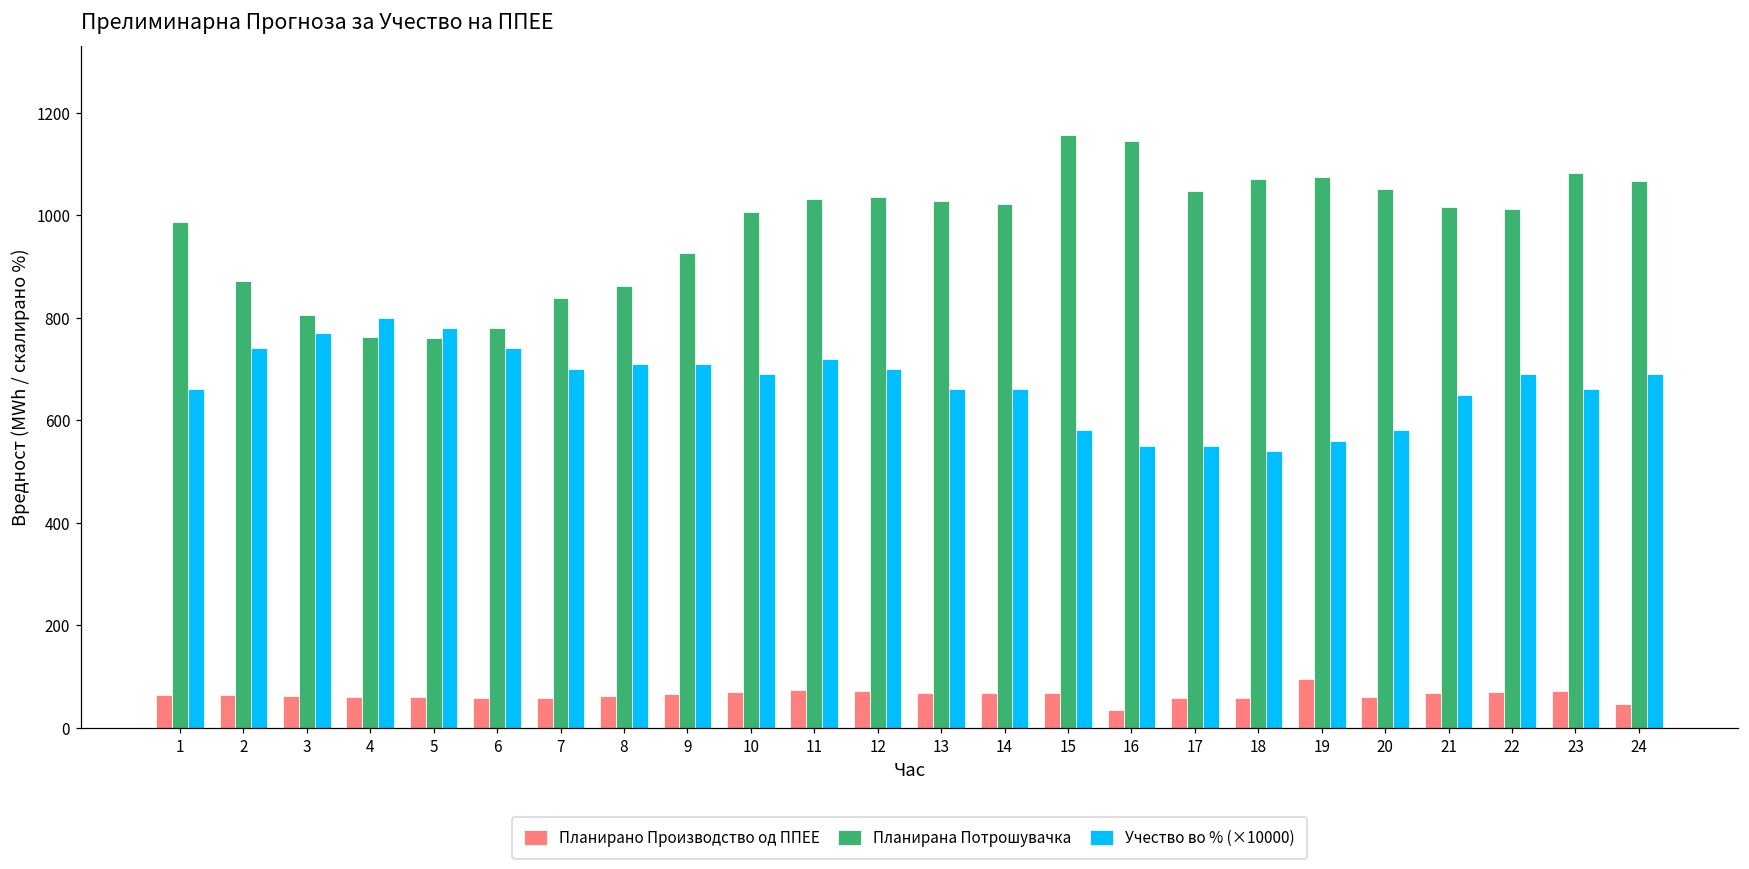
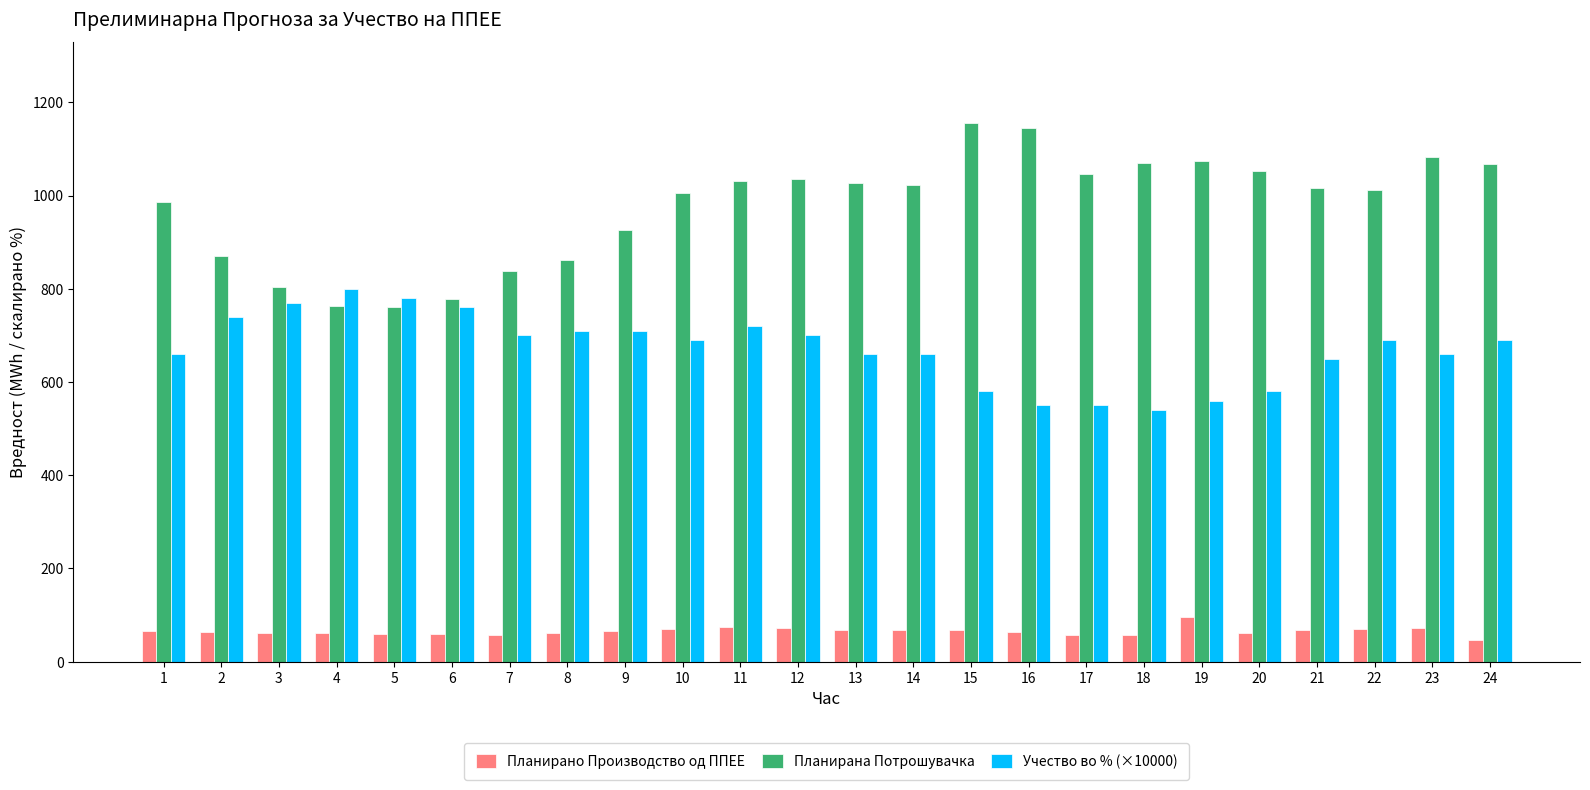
Учество во % (×10000), 6: 740 -> 760
Планирано Производство од ППЕЕ, 16: 30 -> 60
